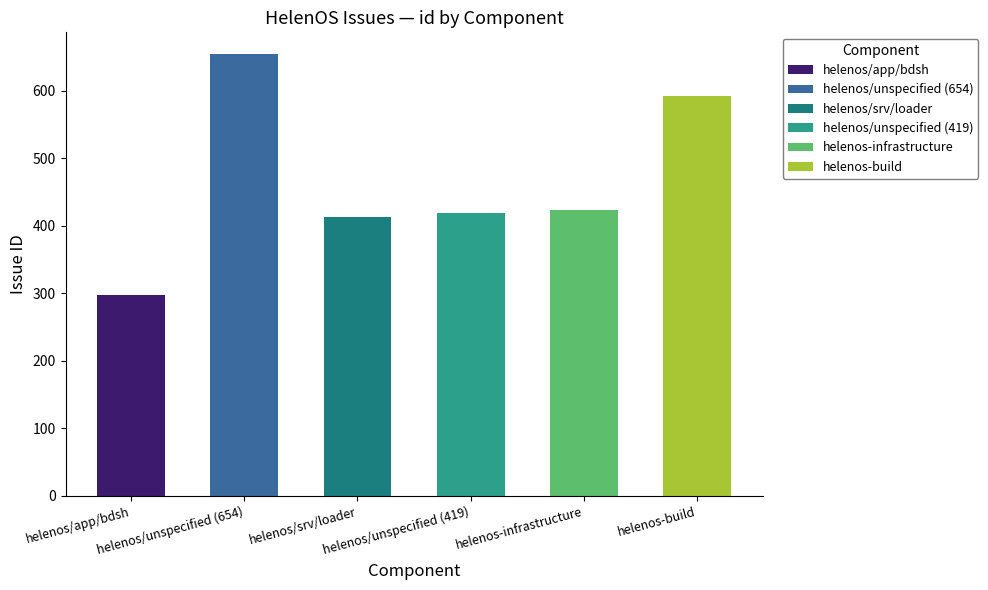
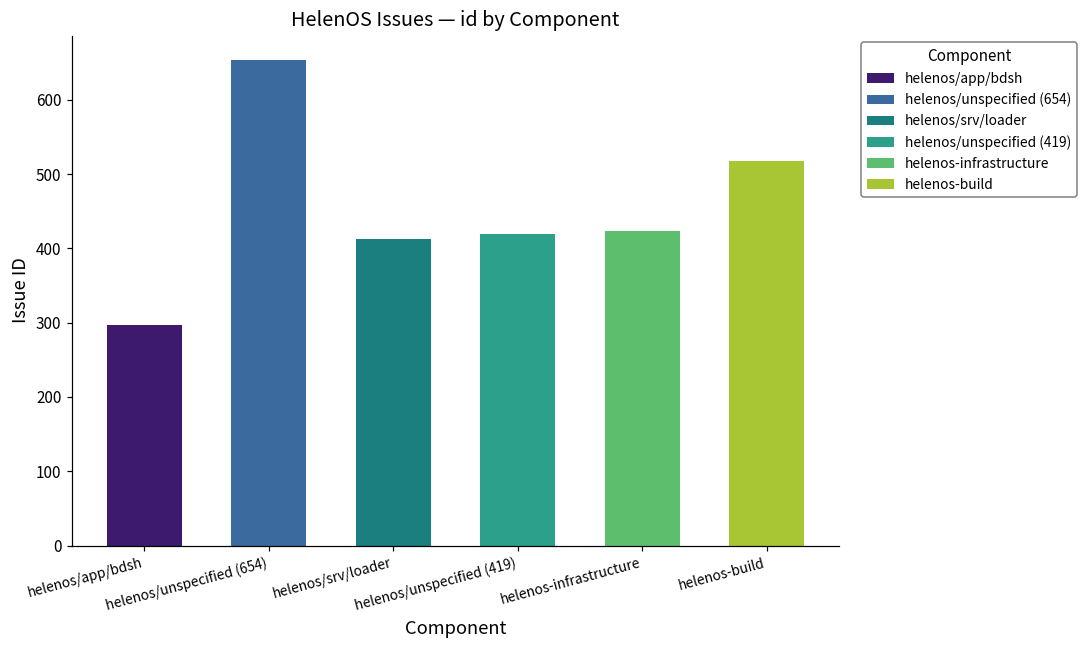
helenos-build: 590 -> 520
